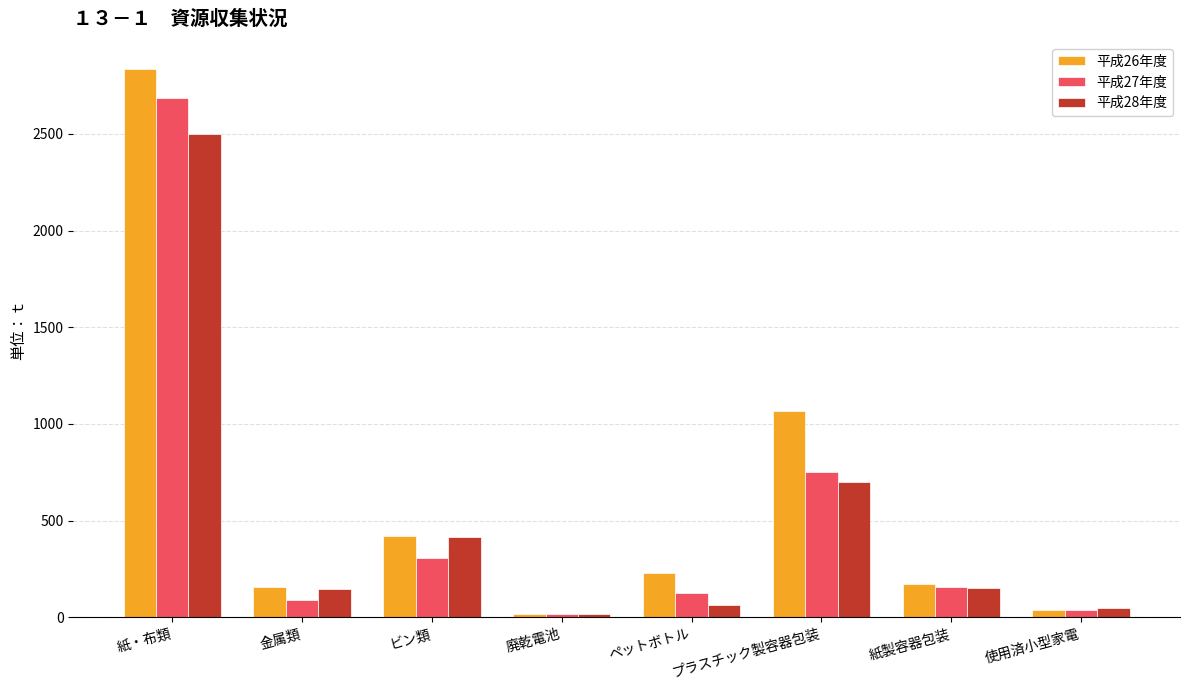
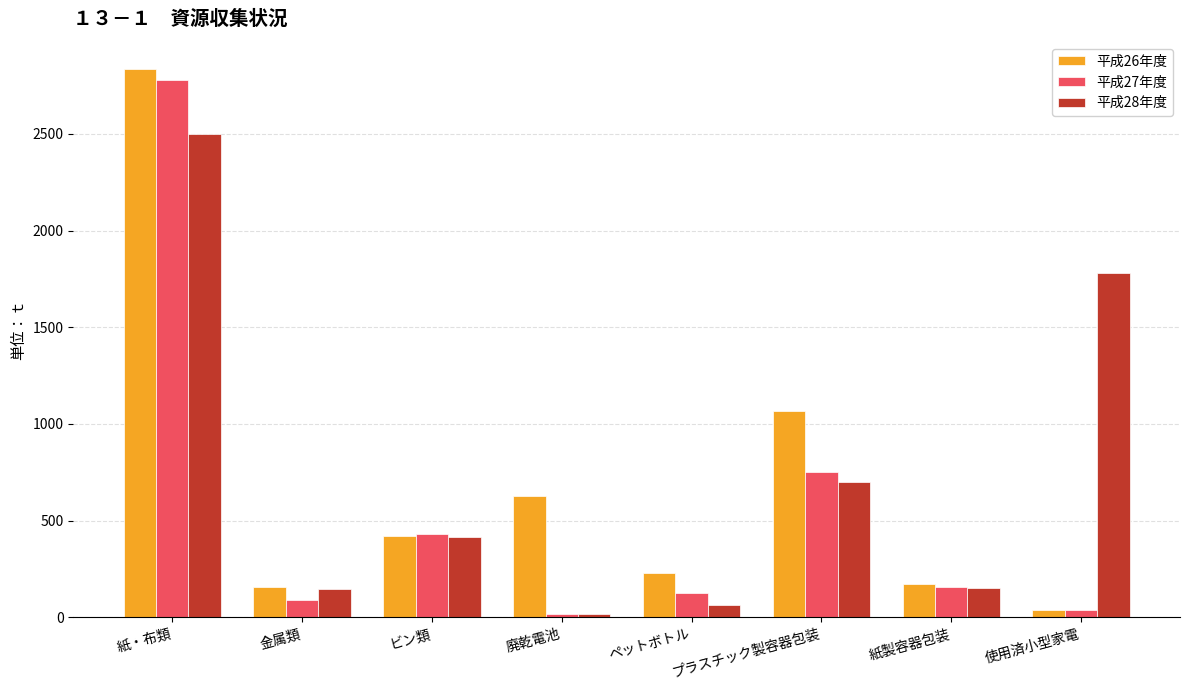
平成27年度, 紙・布類: 2690 -> 2780
平成27年度, ビン類: 310 -> 430
平成26年度, 廃乾電池: 20 -> 620
平成28年度, 使用済小型家電: 50 -> 1780
